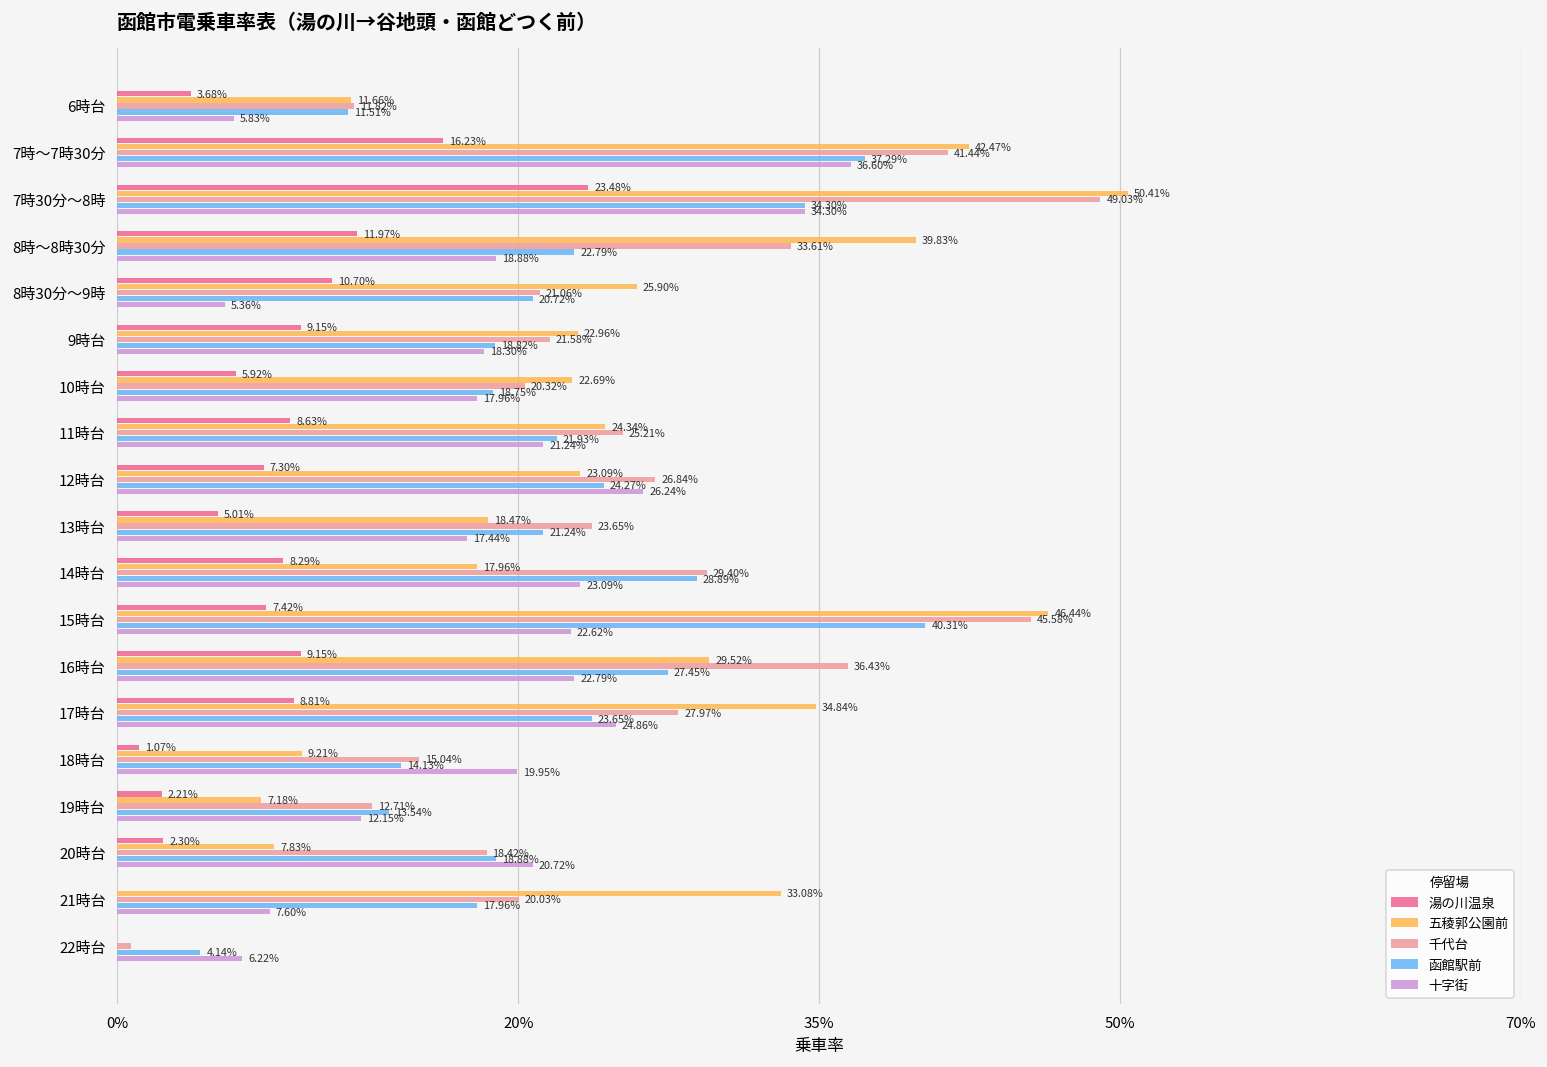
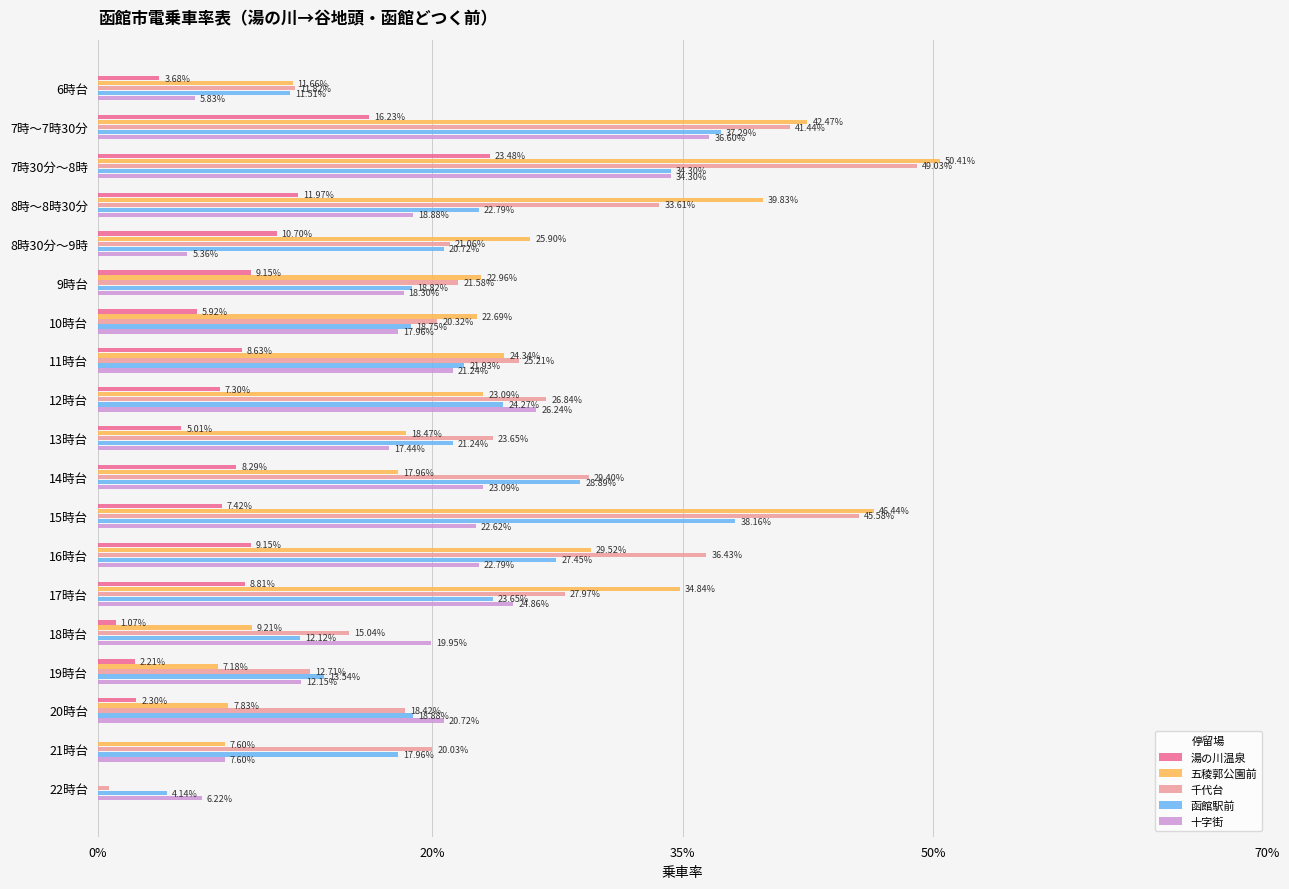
函館駅前, 15時台: 40.31% -> 38.16%
函館駅前, 18時台: 14.13% -> 12.12%
五稜郭公園前, 21時台: 33.08% -> 7.60%
